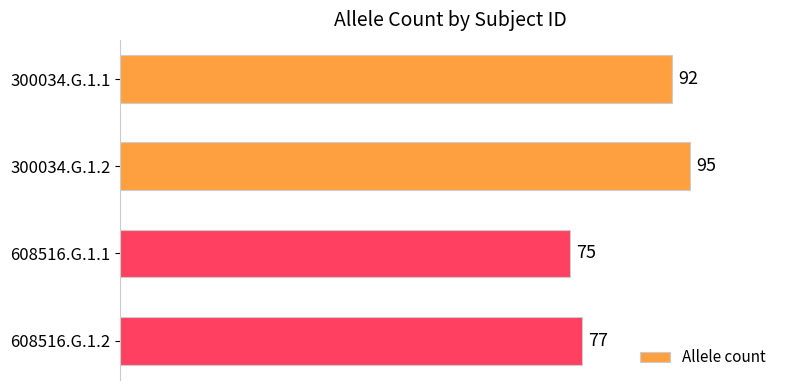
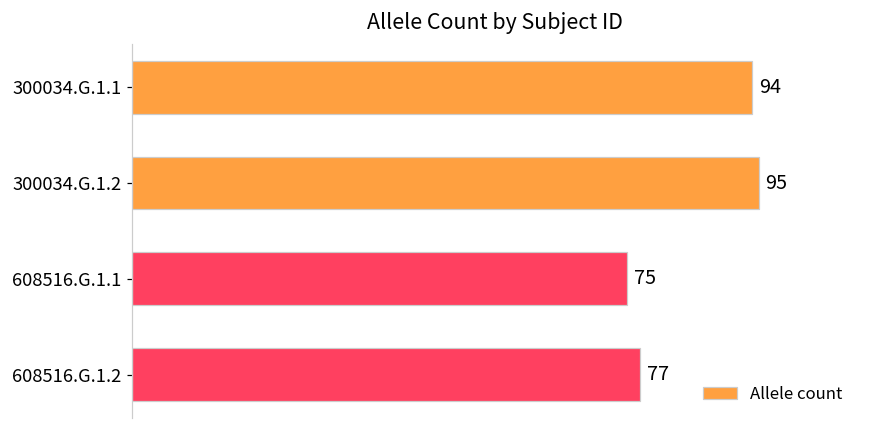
300034.G.1.1: 92 -> 94
